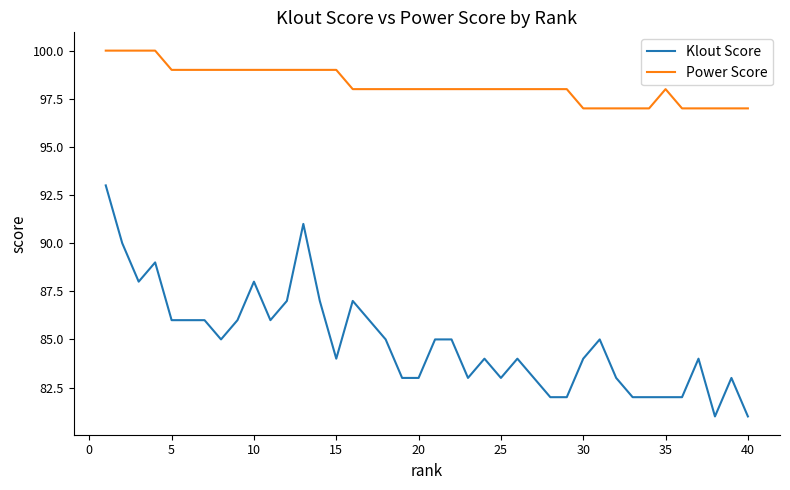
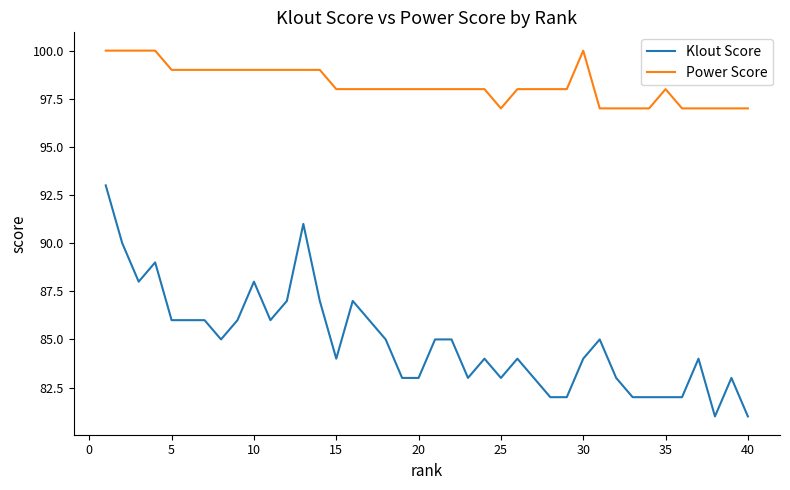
Power Score, 15: 99 -> 98
Power Score, 25: 98 -> 97
Power Score, 30: 97 -> 100
